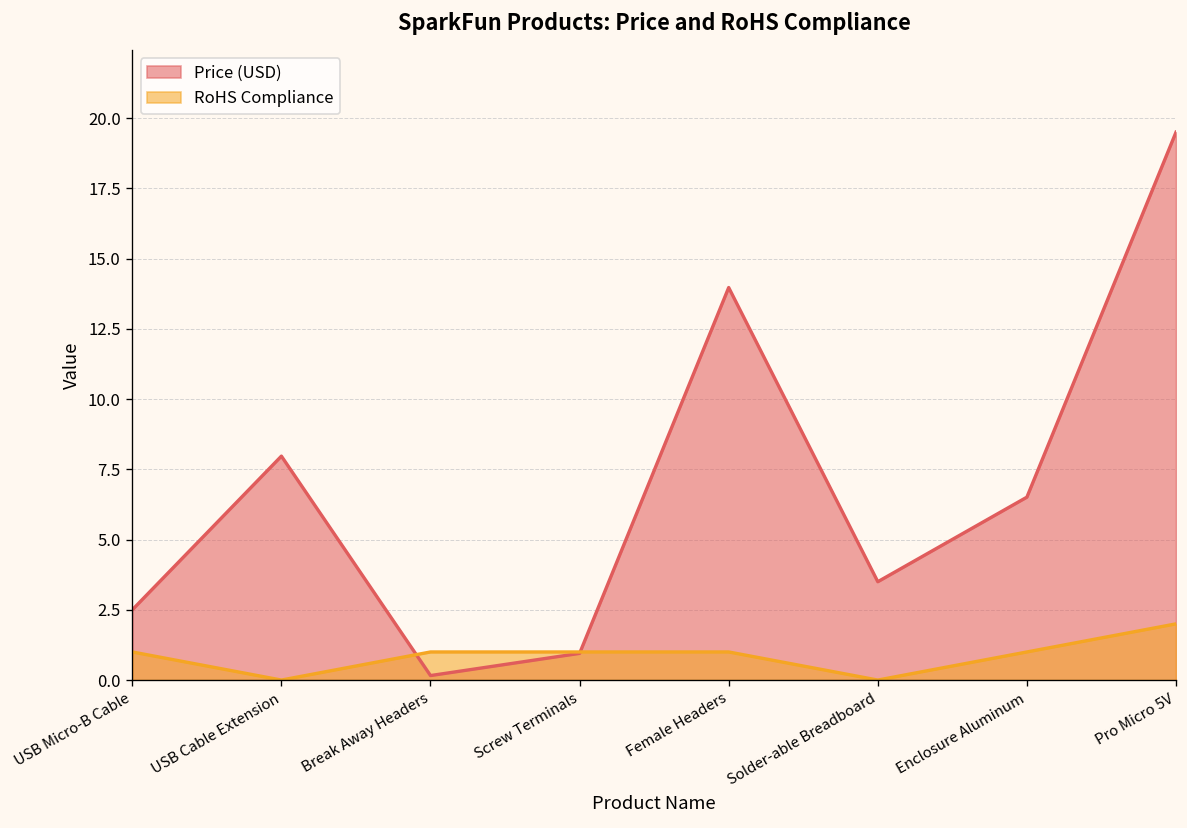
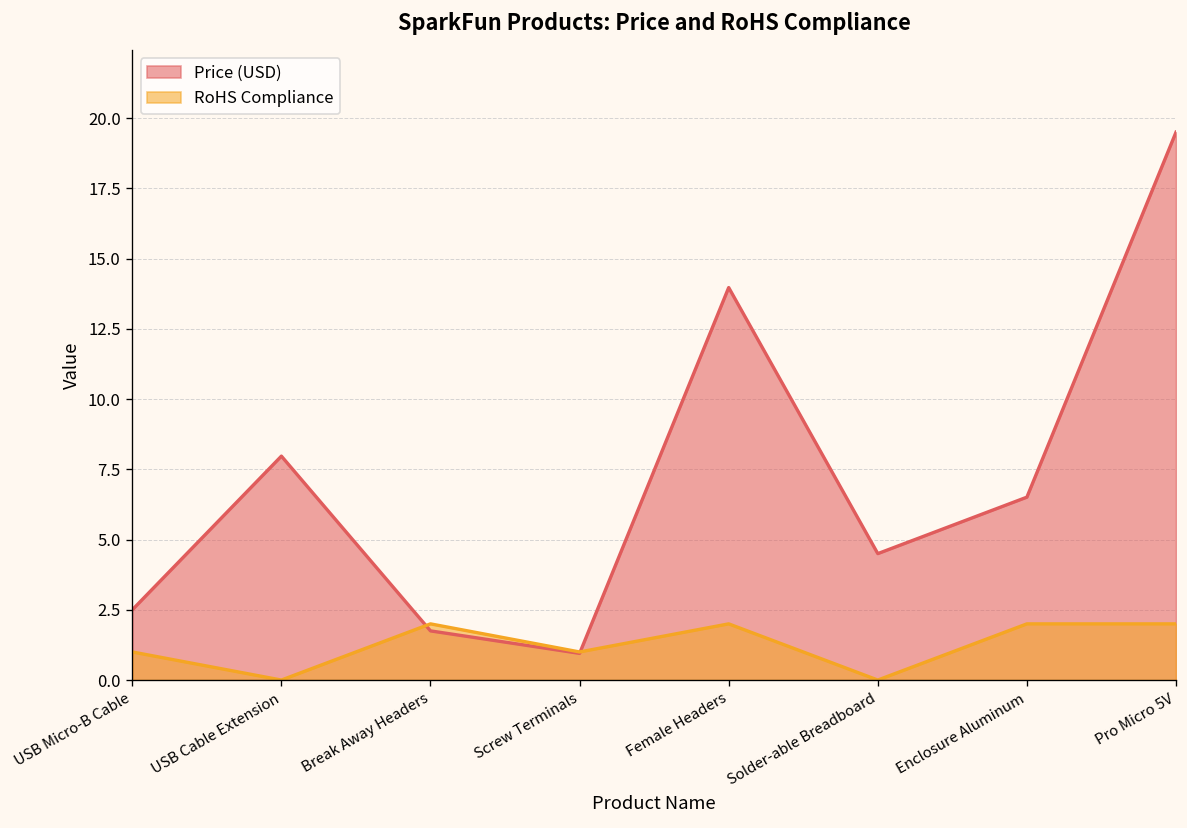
Price (USD), Break Away Headers: 0.2 -> 1.8
RoHS Compliance, Break Away Headers: 1 -> 2
RoHS Compliance, Female Headers: 1 -> 2
Price (USD), Solder-able Breadboard: 3.5 -> 4.5
RoHS Compliance, Enclosure Aluminum: 1 -> 2
